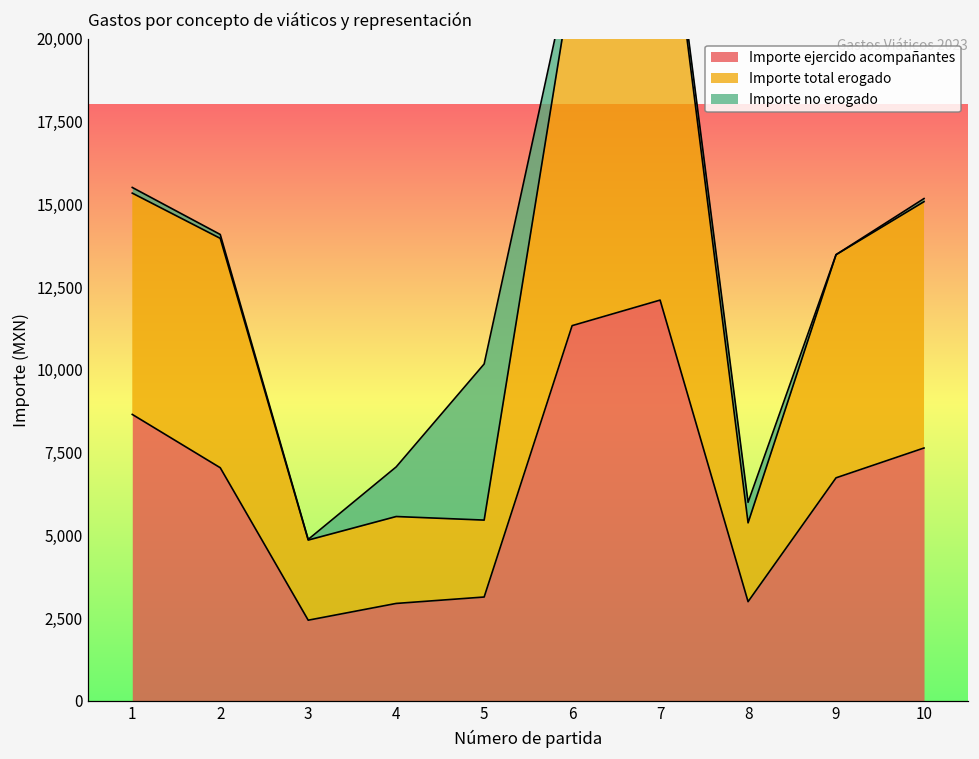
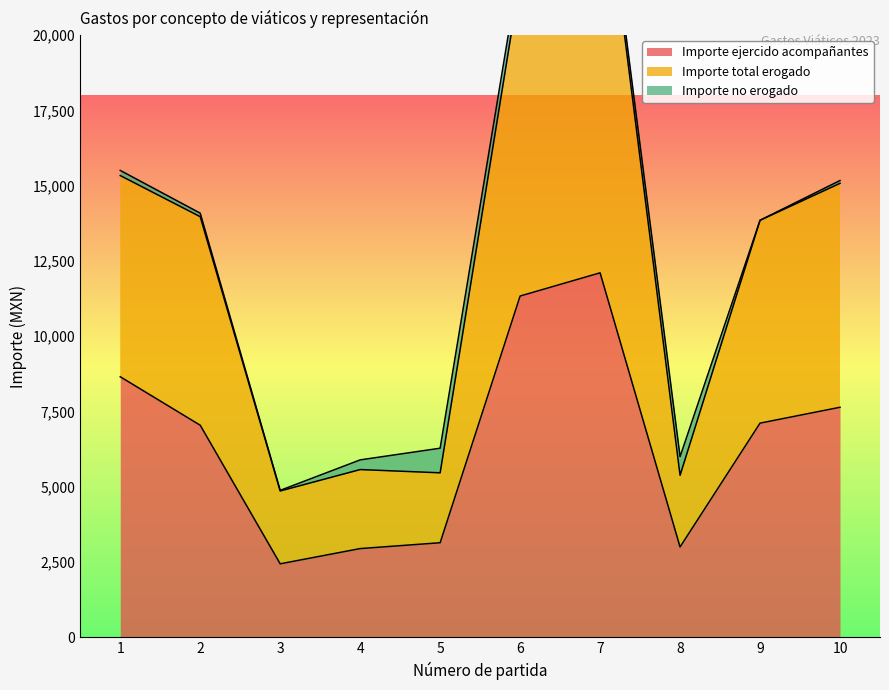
Importe no erogado, 4: 1,500 -> 300
Importe no erogado, 5: 4,700 -> 800
Importe ejercido acompañantes, 9: 6,700 -> 7,100
